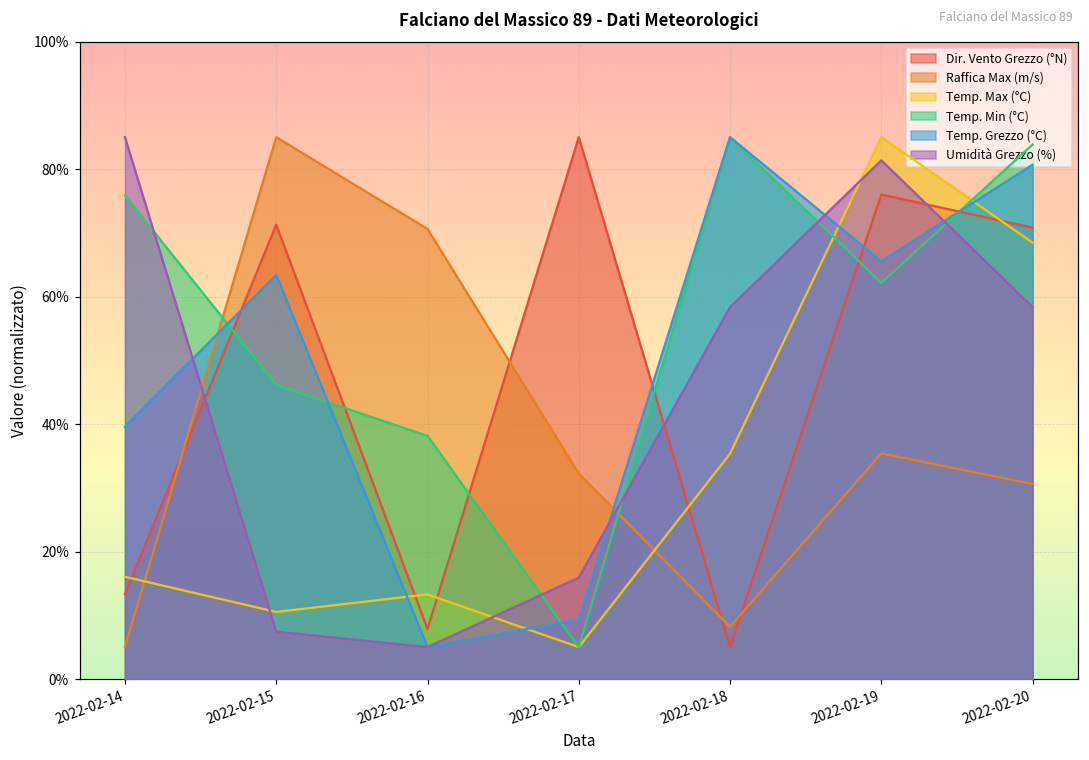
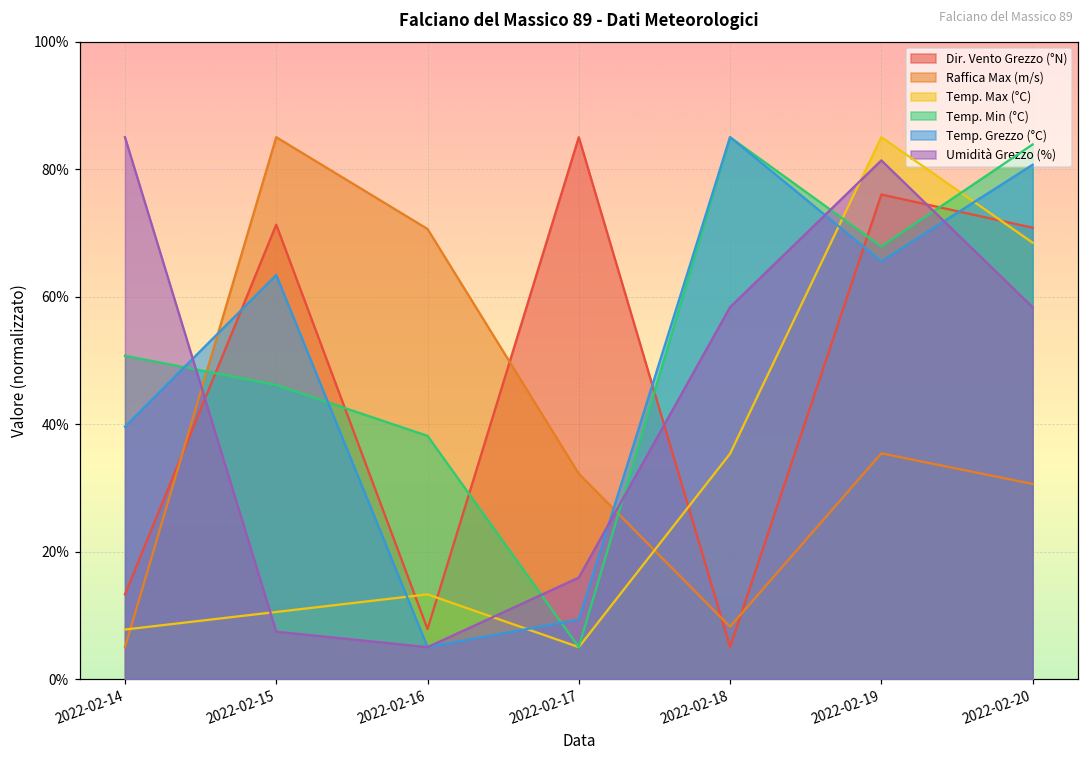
Temp. Max (°C), 2022-02-14: 16% -> 8%
Temp. Min (°C), 2022-02-14: 76% -> 51%
Temp. Min (°C), 2022-02-19: 62% -> 68%
